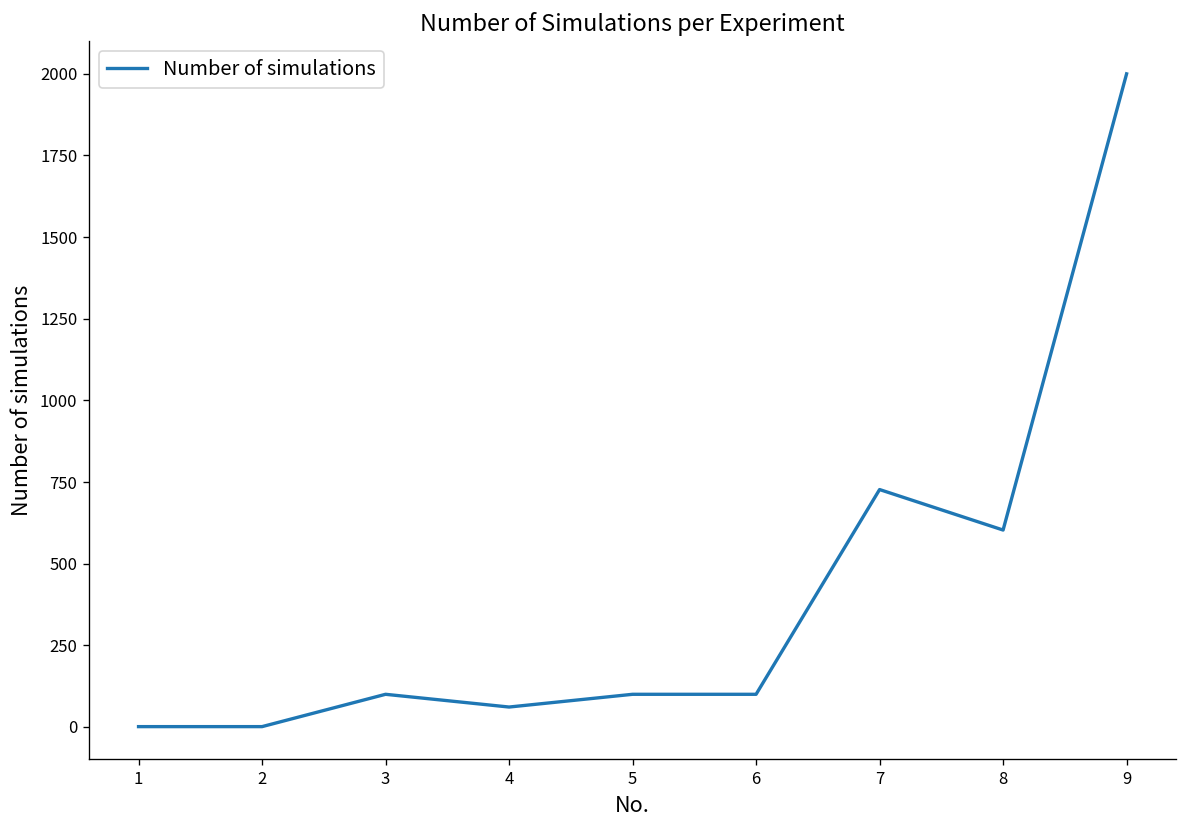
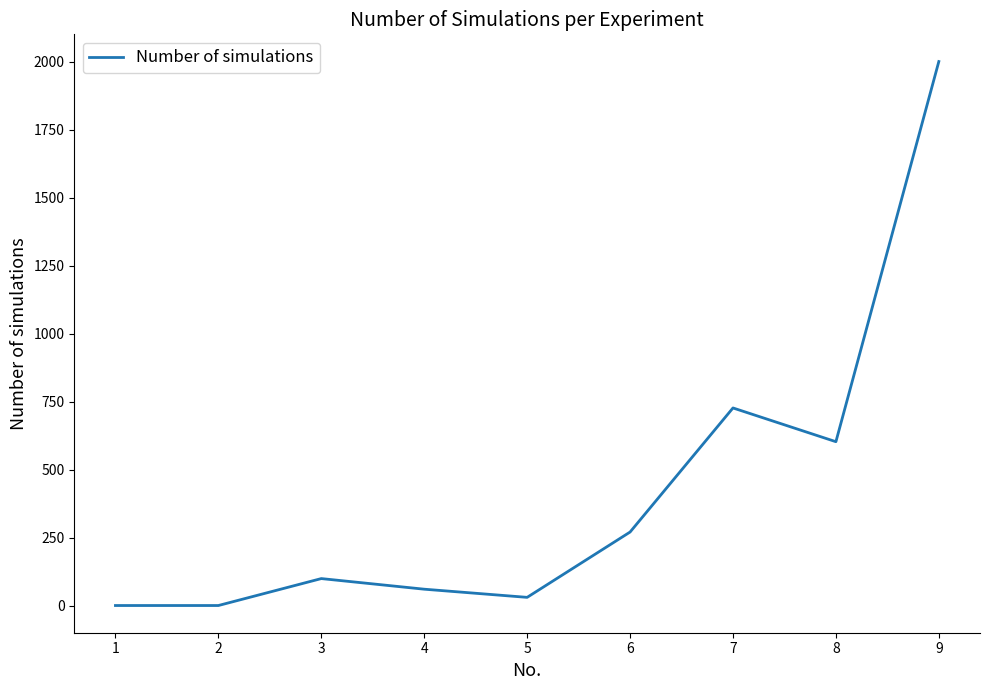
5: 100 -> 30
6: 100 -> 270
